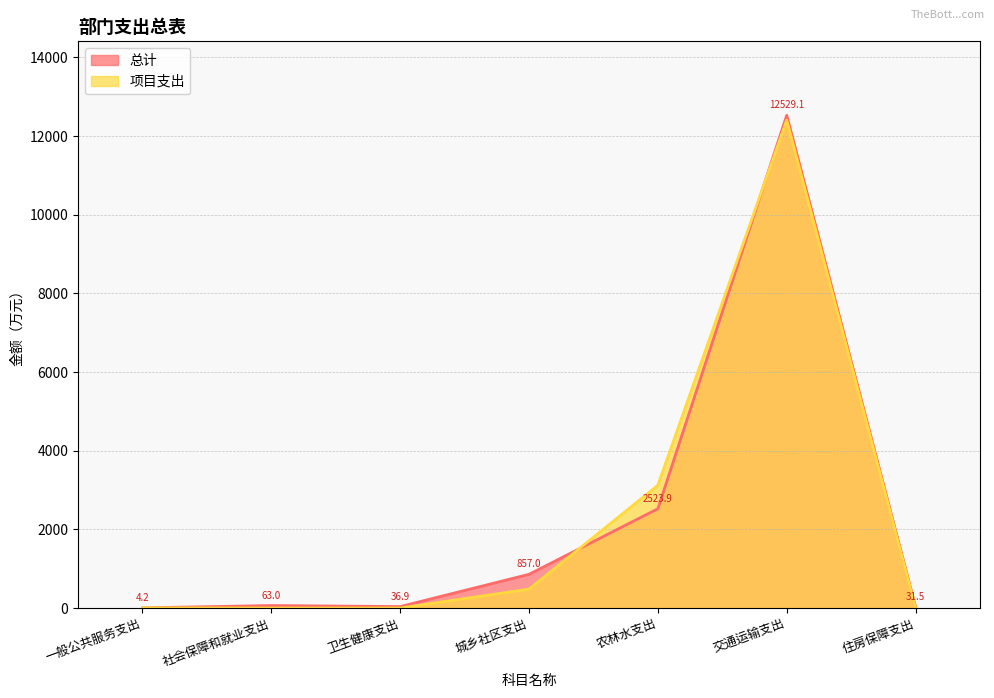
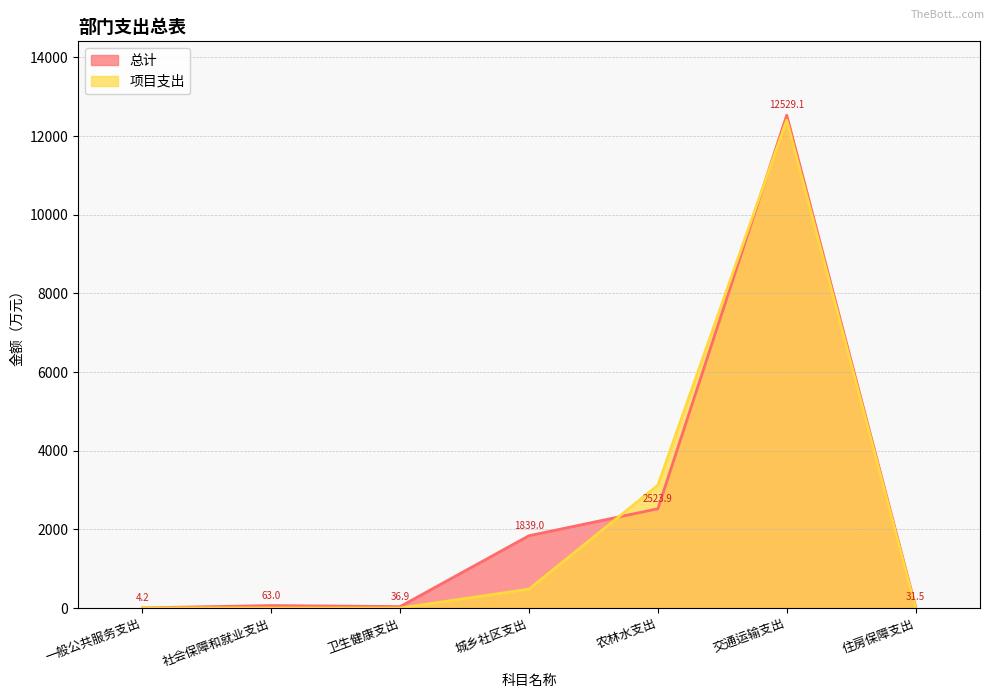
总计, 城乡社区支出: 857.0 -> 1839.0
